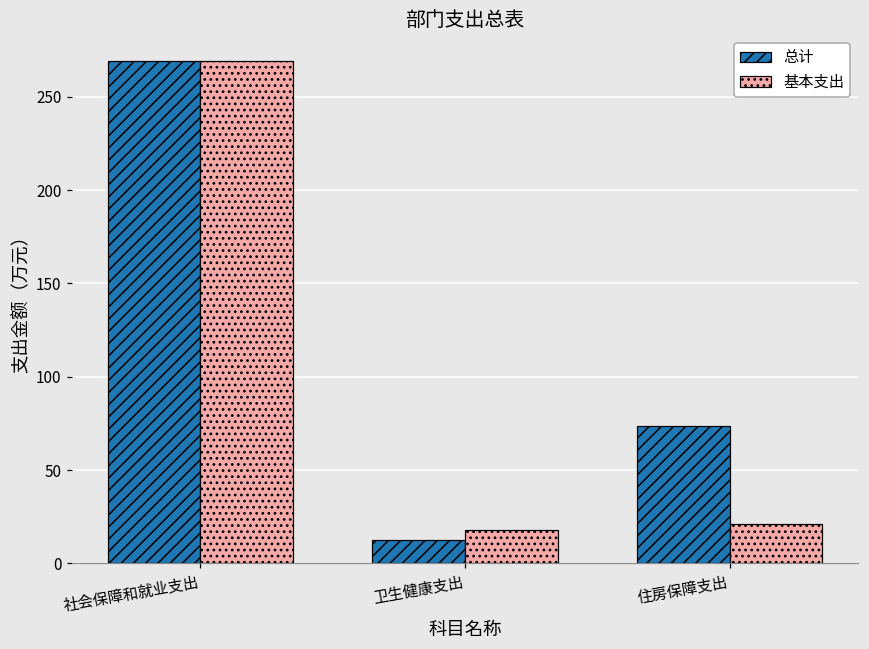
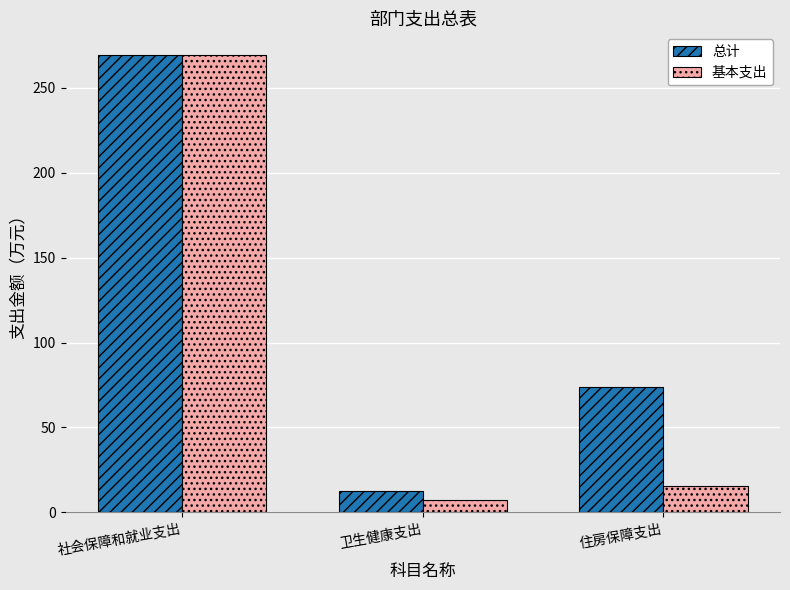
基本支出, 卫生健康支出: 18 -> 7
基本支出, 住房保障支出: 21 -> 16
